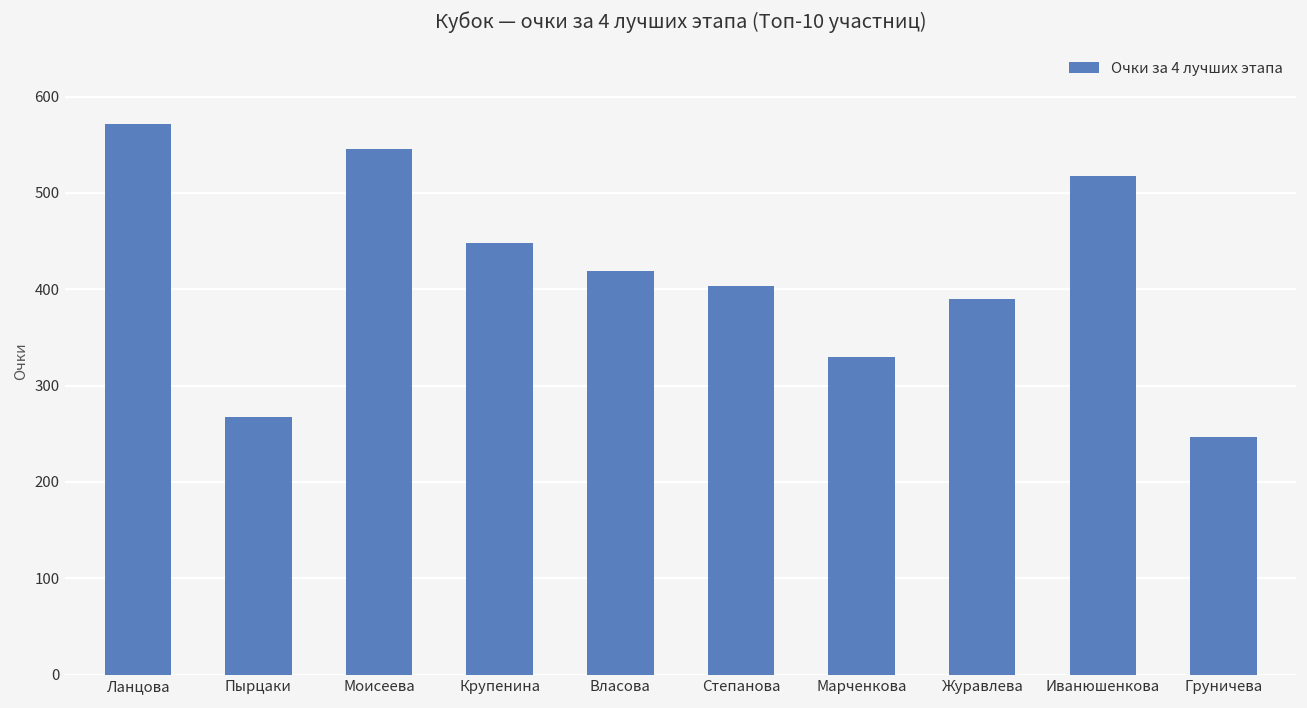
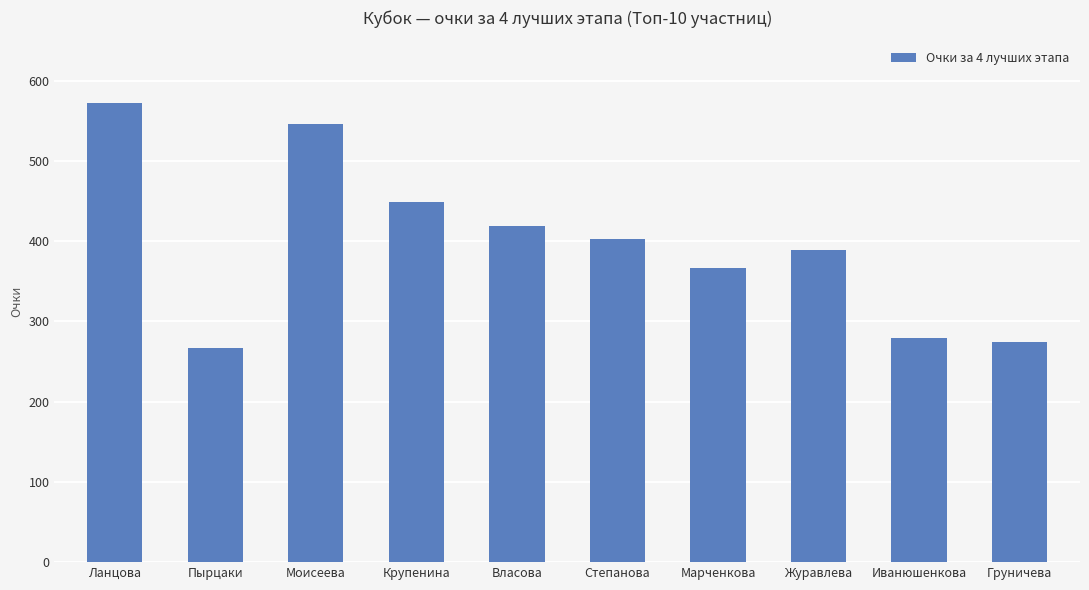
Марченкова: 330 -> 370
Иванюшенкова: 520 -> 280
Груничева: 250 -> 270
